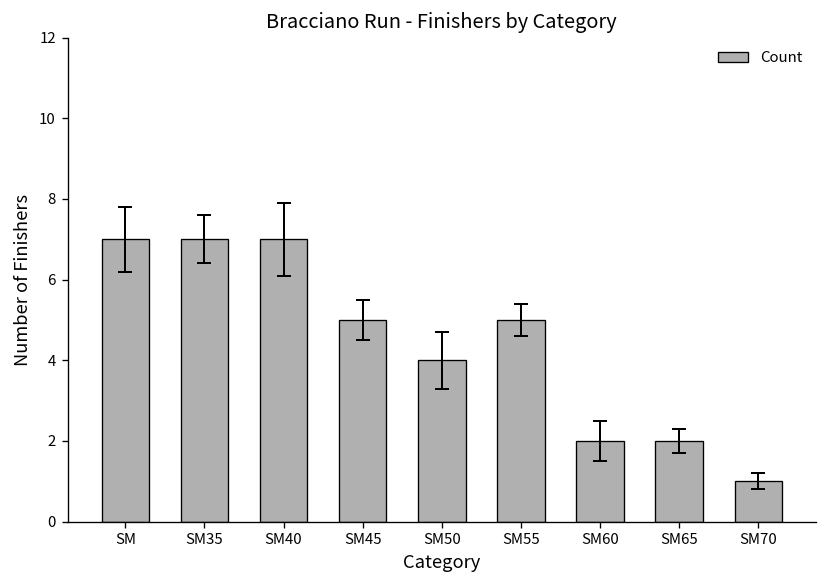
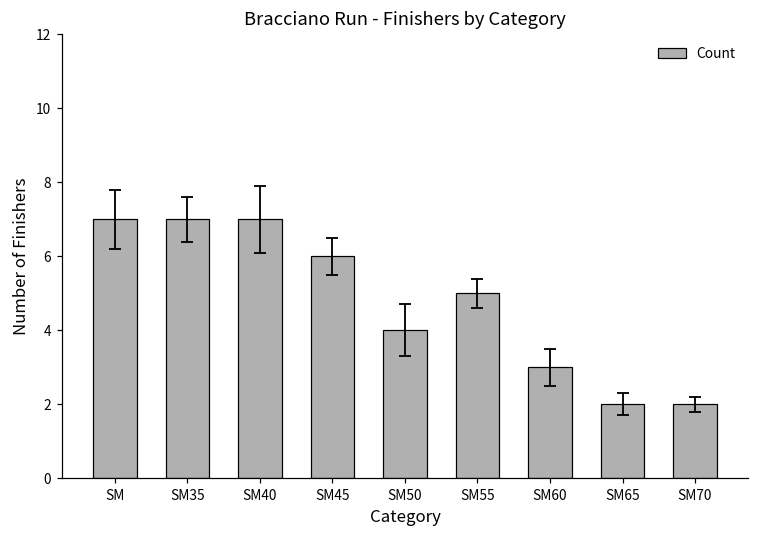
Count, SM45: 5 -> 6
Count, SM60: 2 -> 3
Count, SM70: 1 -> 2
